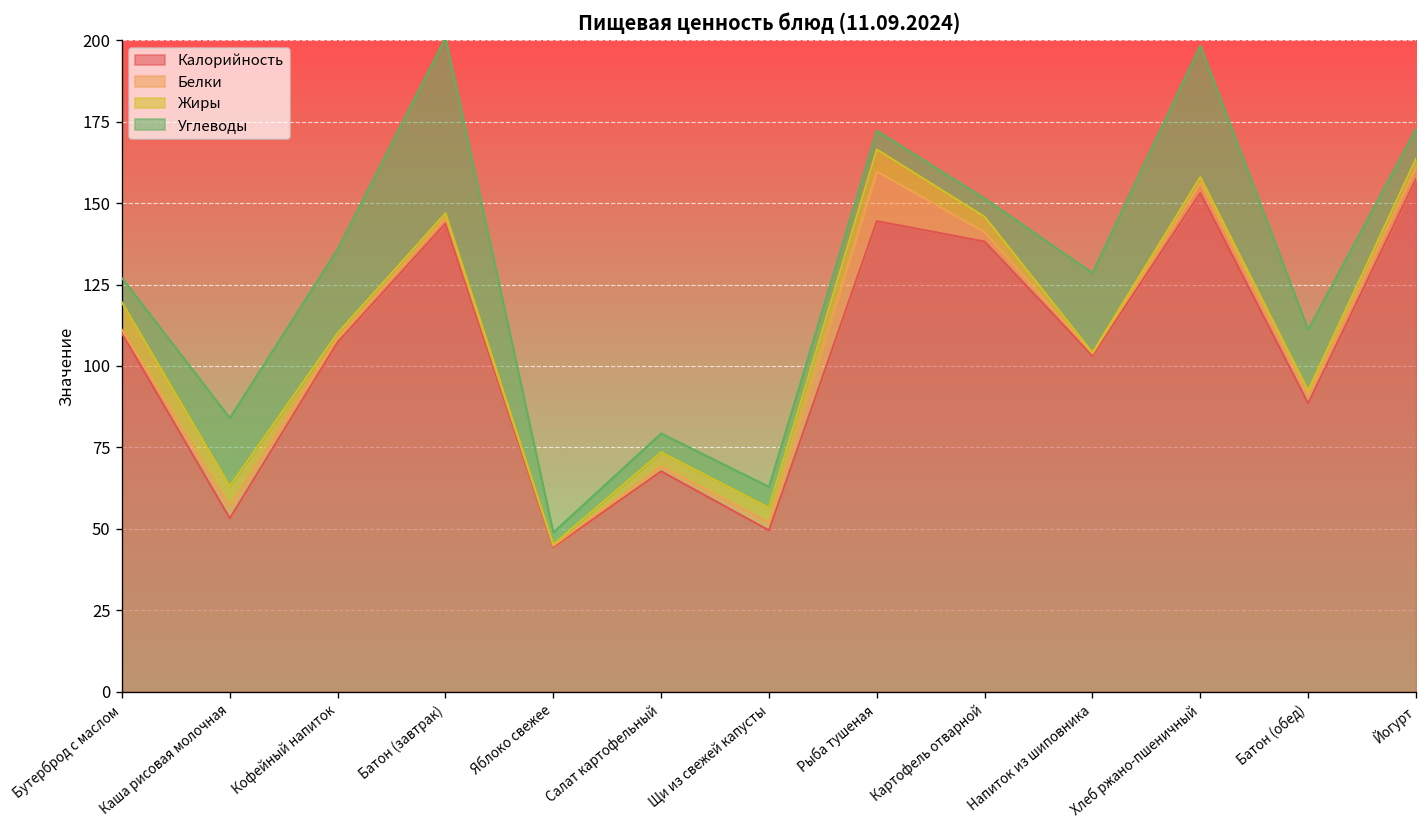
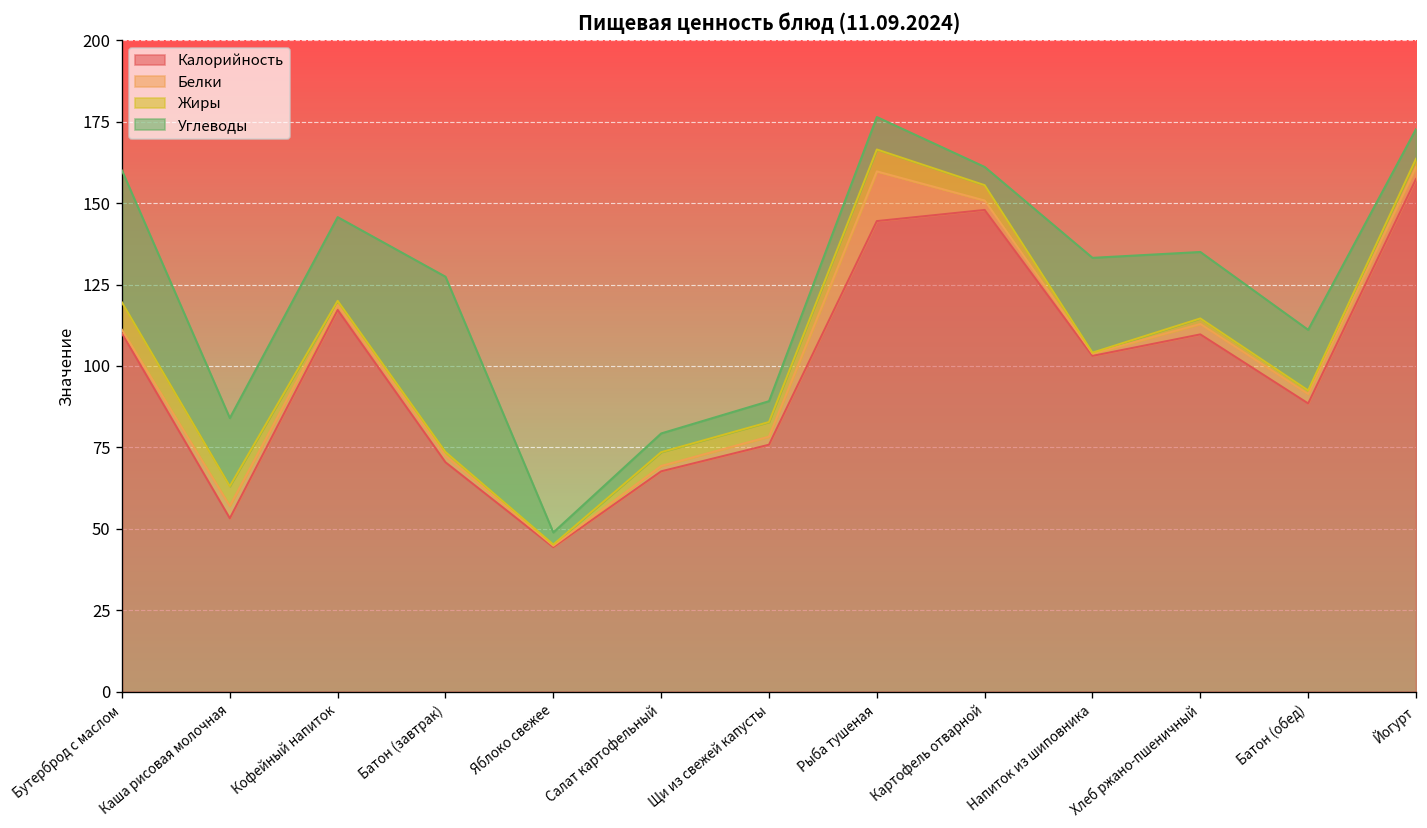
Углеводы, Бутерброд с маслом: 8 -> 41
Калорийность, Кофейный напиток: 107 -> 117
Калорийность, Батон (завтрак): 144 -> 70
Калорийность, Щи из свежей капусты: 50 -> 76
Углеводы, Рыба тушеная: 6 -> 10
Калорийность, Картофель отварной: 138 -> 148
Углеводы, Напиток из шиповника: 24 -> 29
Калорийность, Хлеб ржано-пшеничный: 153 -> 110
Углеводы, Хлеб ржано-пшеничный: 40 -> 20
